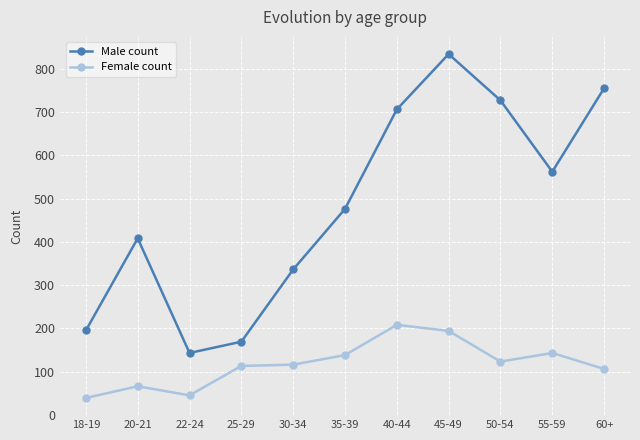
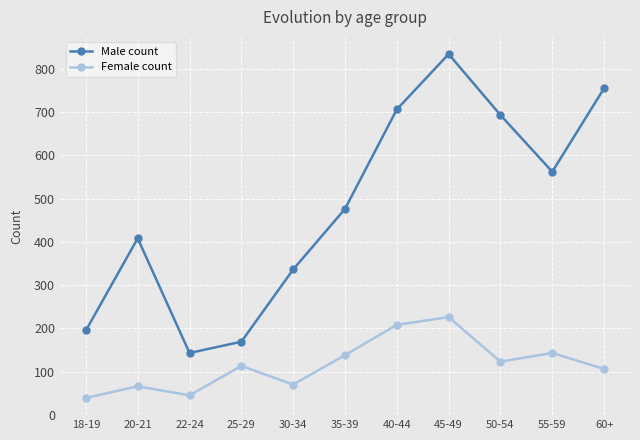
Female count, 30-34: 120 -> 70
Female count, 45-49: 190 -> 230
Male count, 50-54: 730 -> 690
